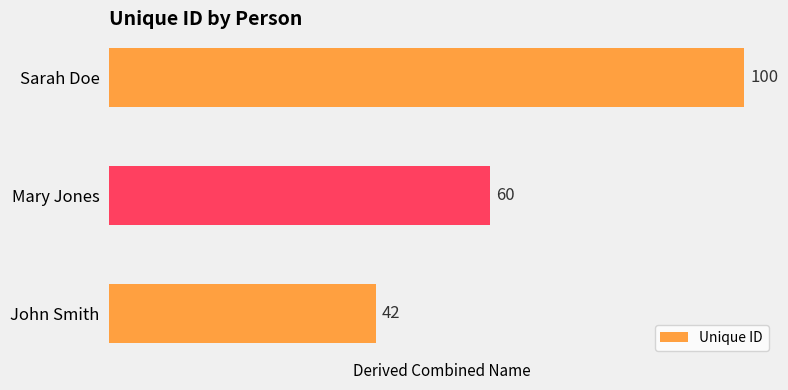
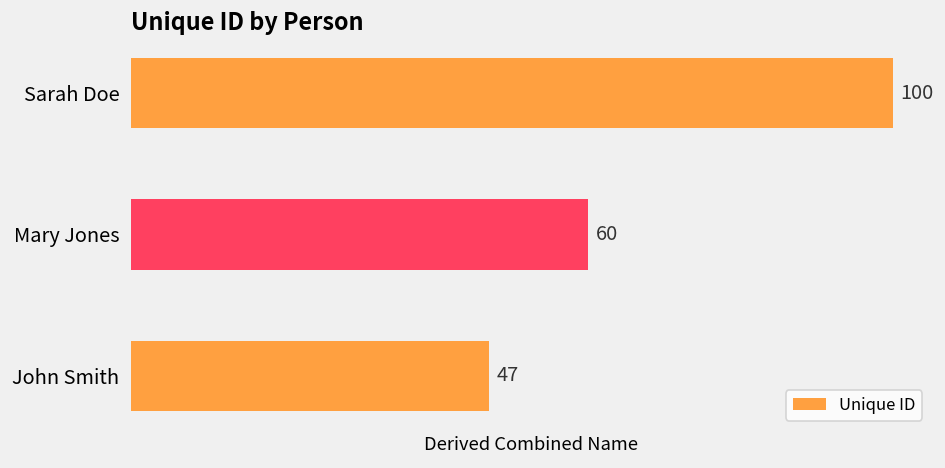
John Smith: 42 -> 47
